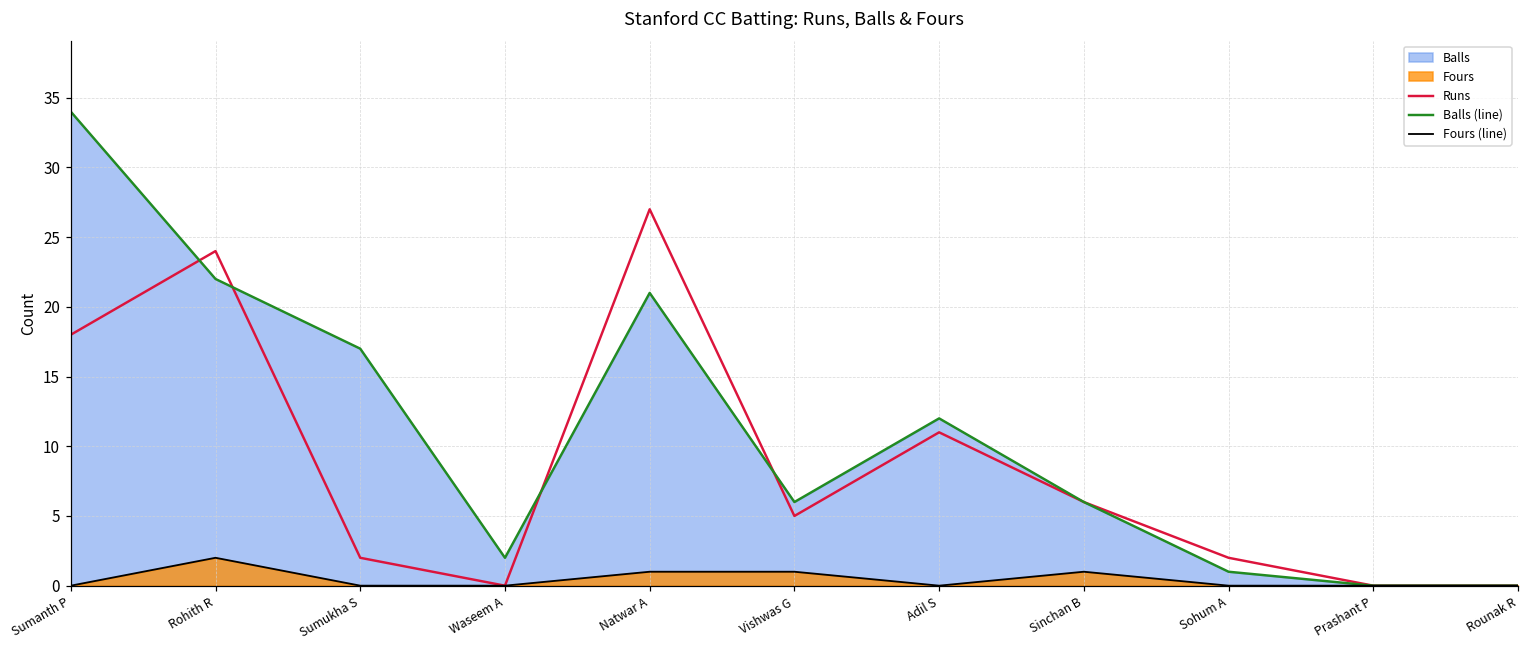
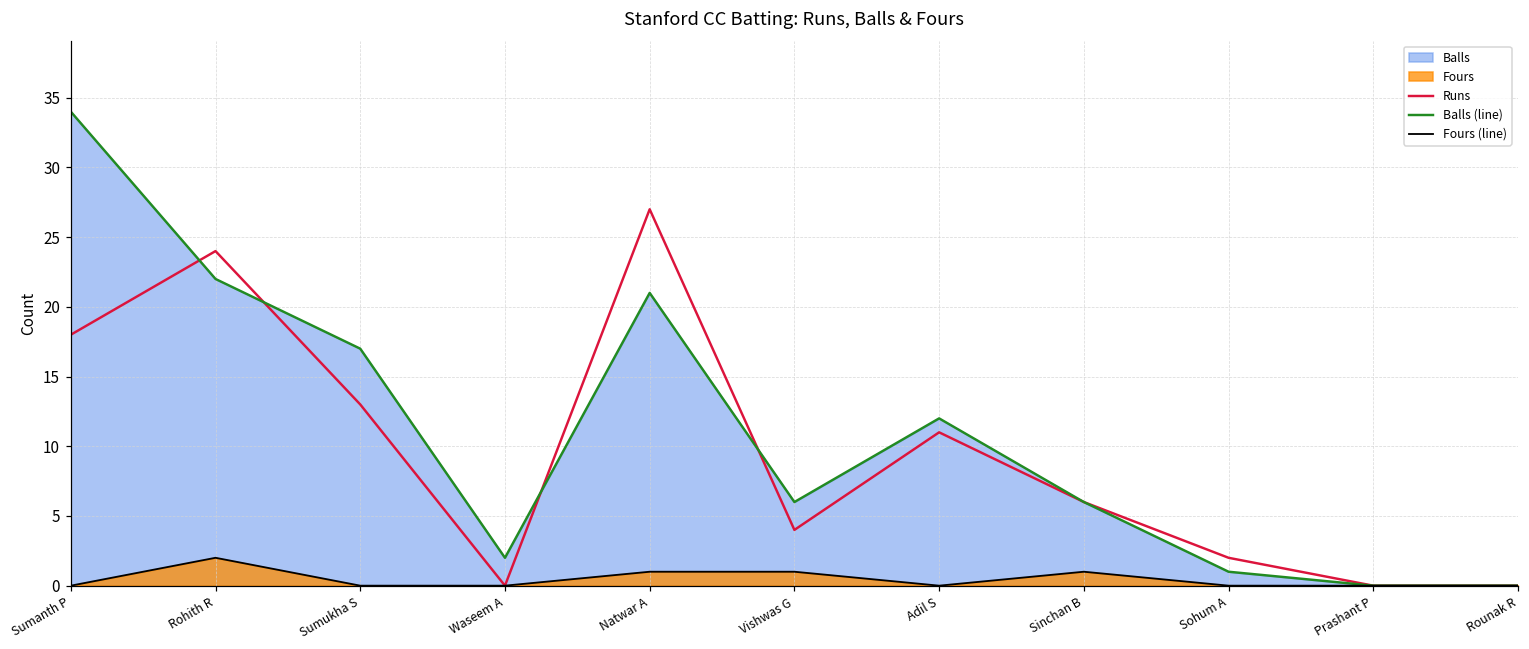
Runs, Sumukha S: 2 -> 13
Runs, Vishwas G: 5 -> 4
